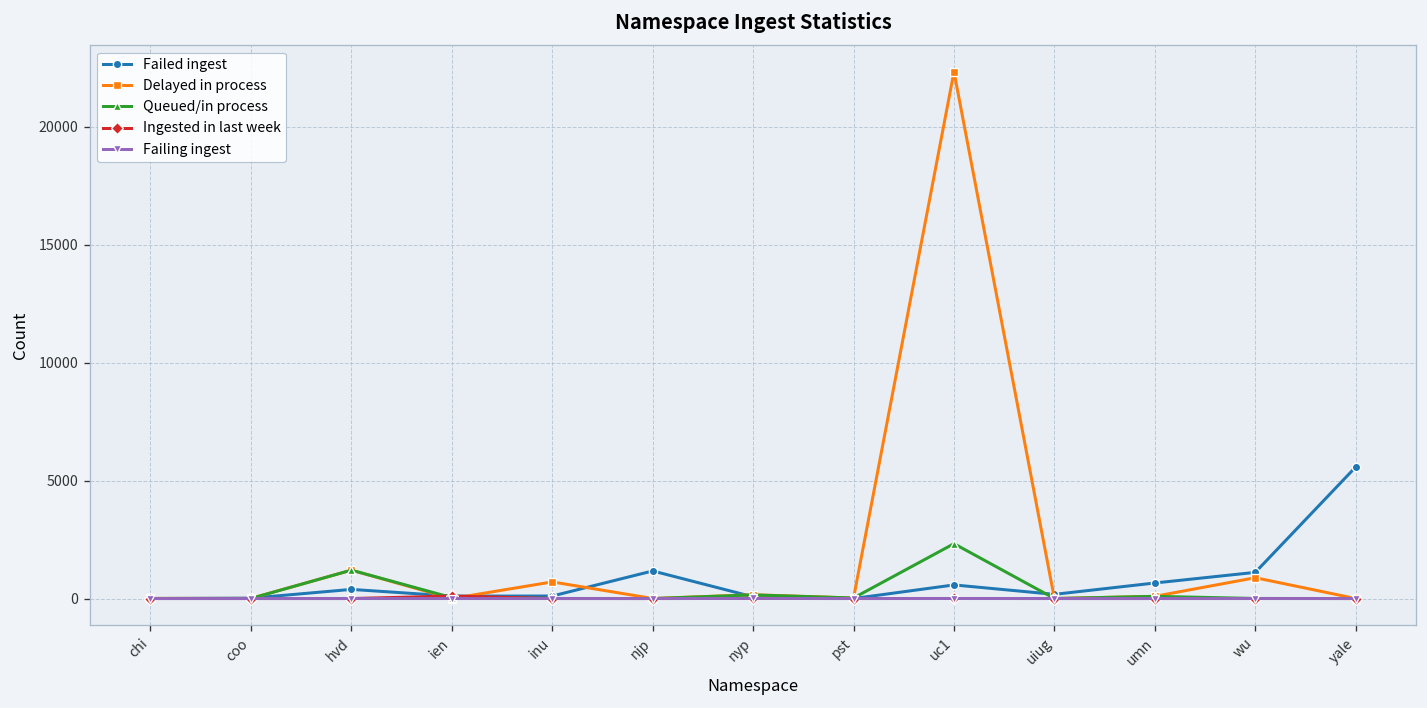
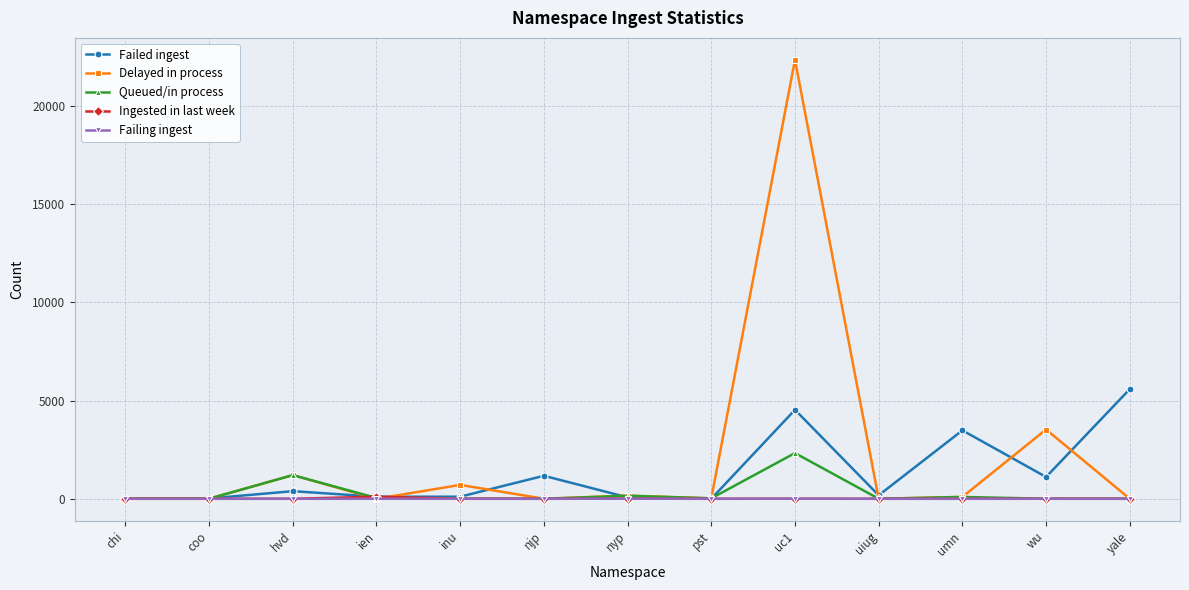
Failed ingest, uc1: 600 -> 4500
Failed ingest, umn: 700 -> 3500
Delayed in process, wu: 900 -> 3500
